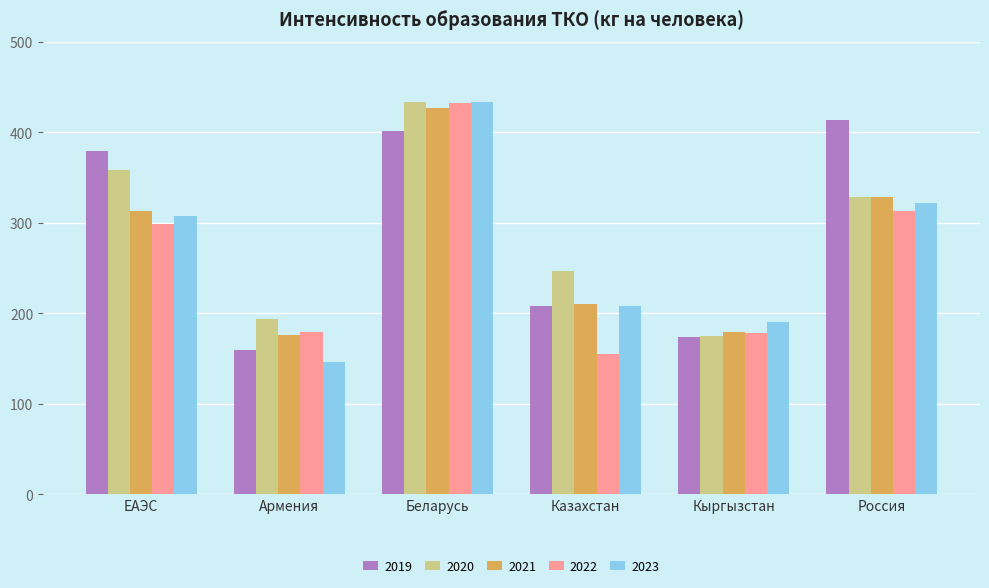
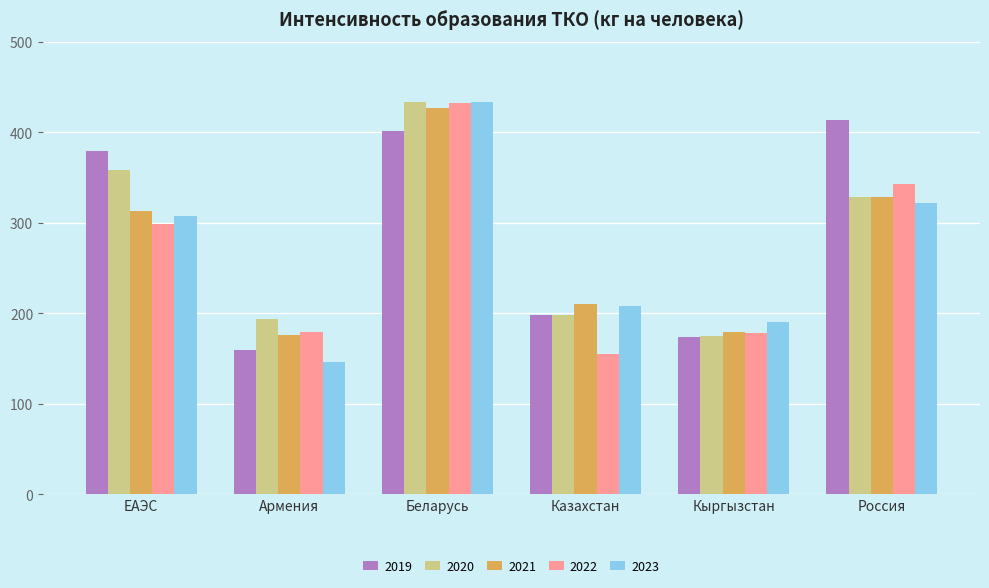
2019, Казахстан: 210 -> 200
2020, Казахстан: 250 -> 200
2022, Россия: 310 -> 340
